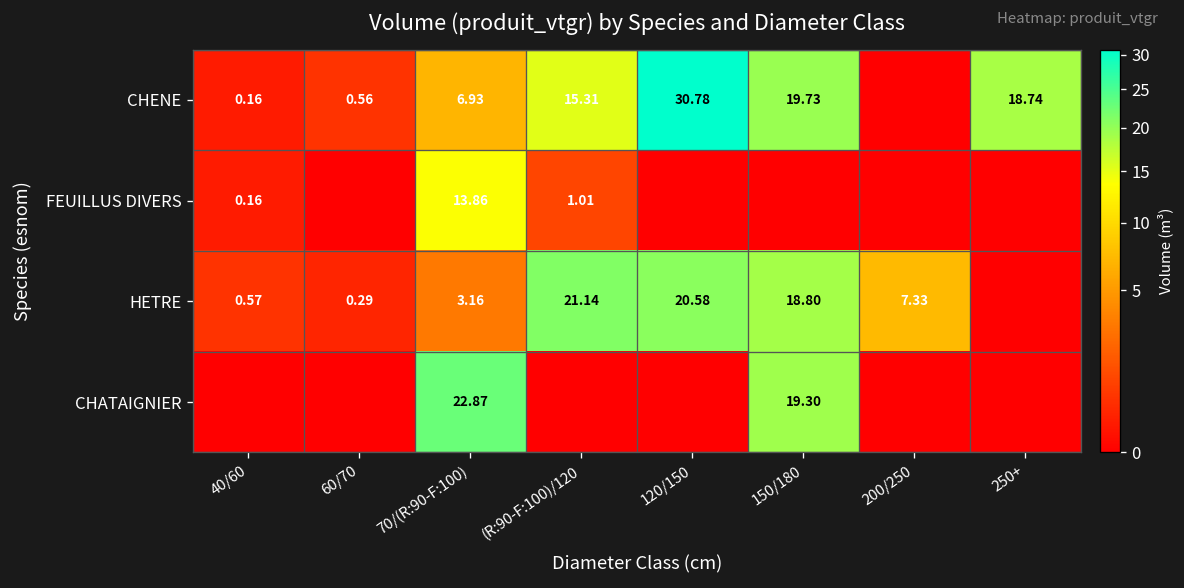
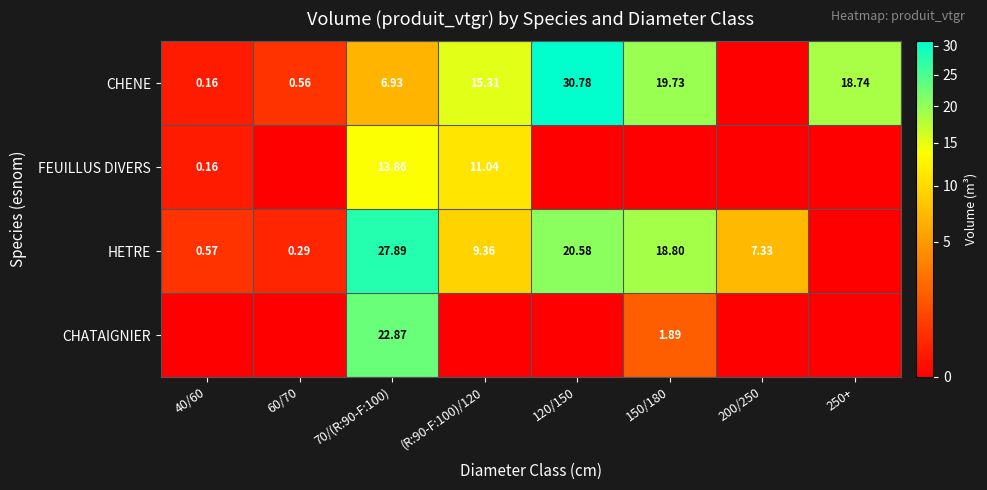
FEUILLUS DIVERS, (R:90-F:100)/120: 1.01 -> 11.04
HETRE, 70/(R:90-F:100): 3.16 -> 27.89
HETRE, (R:90-F:100)/120: 21.14 -> 9.36
CHATAIGNIER, 150/180: 19.30 -> 1.89
